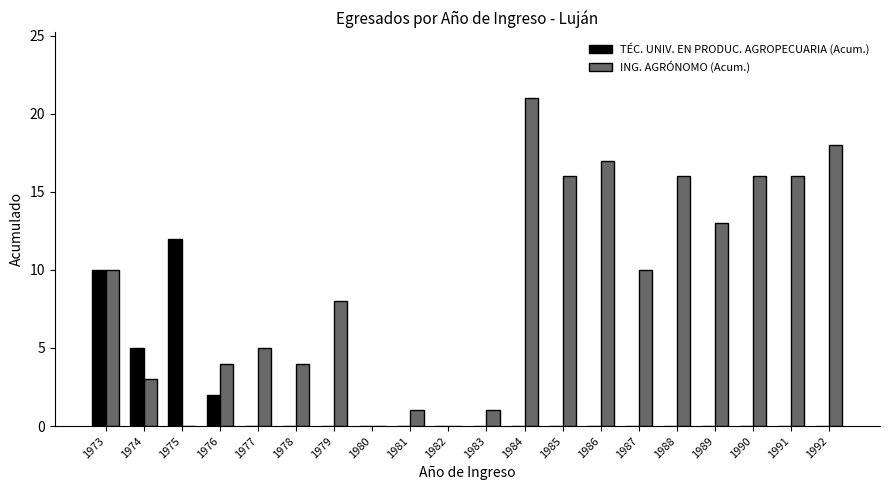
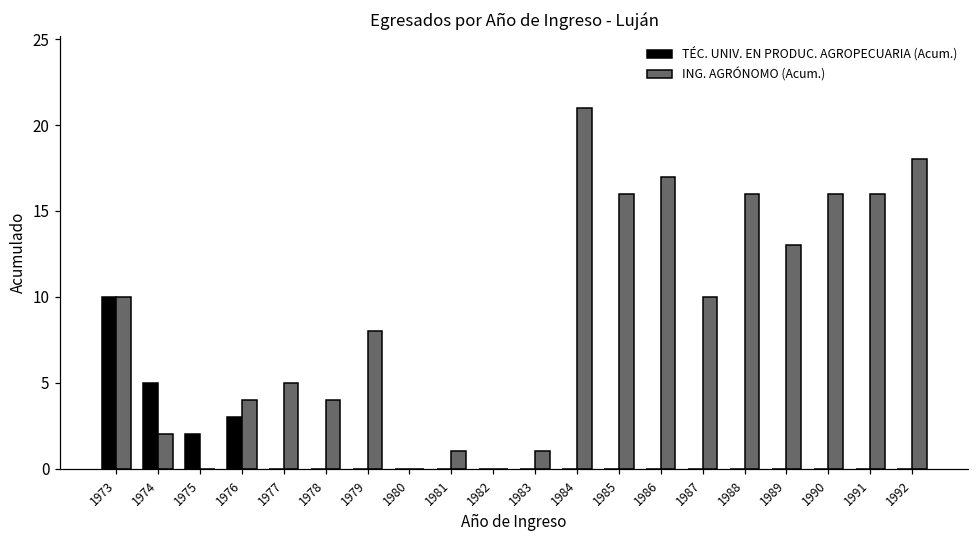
ING. AGRÓNOMO (Acum.), 1974: 3 -> 2
TÉC. UNIV. EN PRODUC. AGROPECUARIA (Acum.), 1975: 12 -> 2
TÉC. UNIV. EN PRODUC. AGROPECUARIA (Acum.), 1976: 2 -> 3
